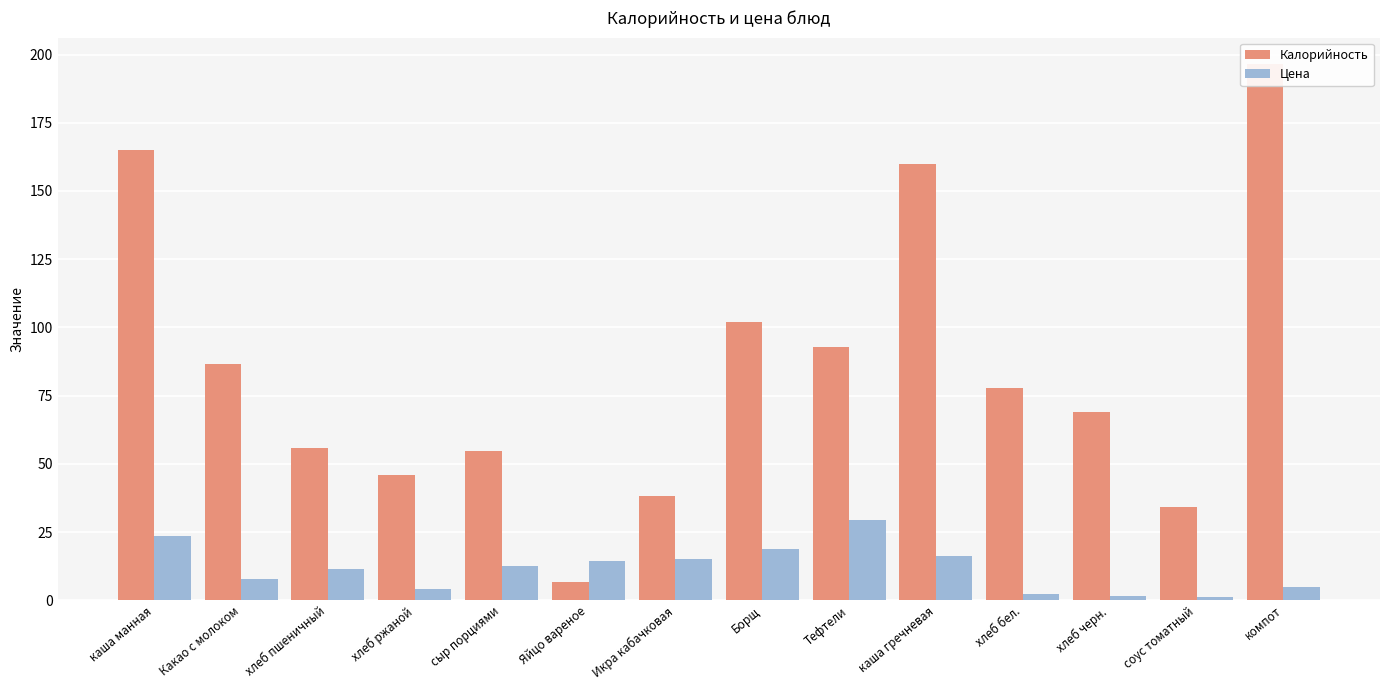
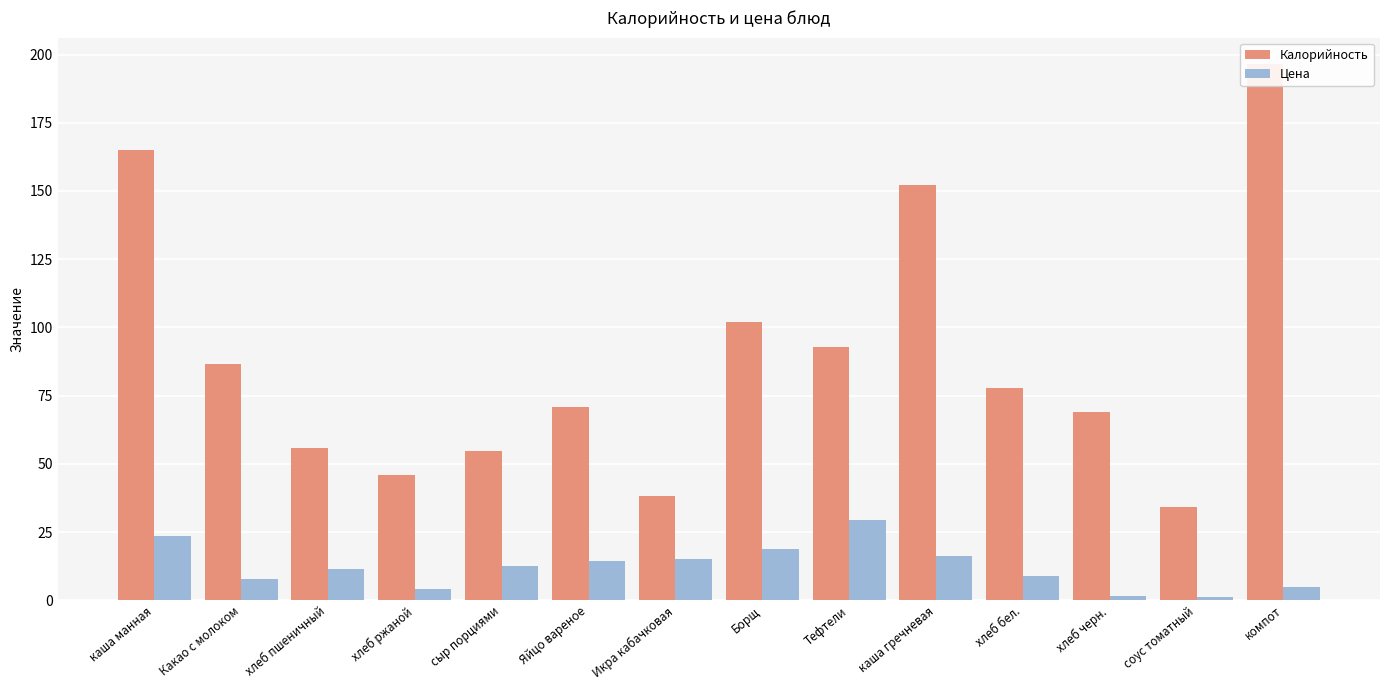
Калорийность, Яйцо вареное: 7 -> 71
Калорийность, каша гречневая: 160 -> 152
Цена, хлеб бел.: 2 -> 9
